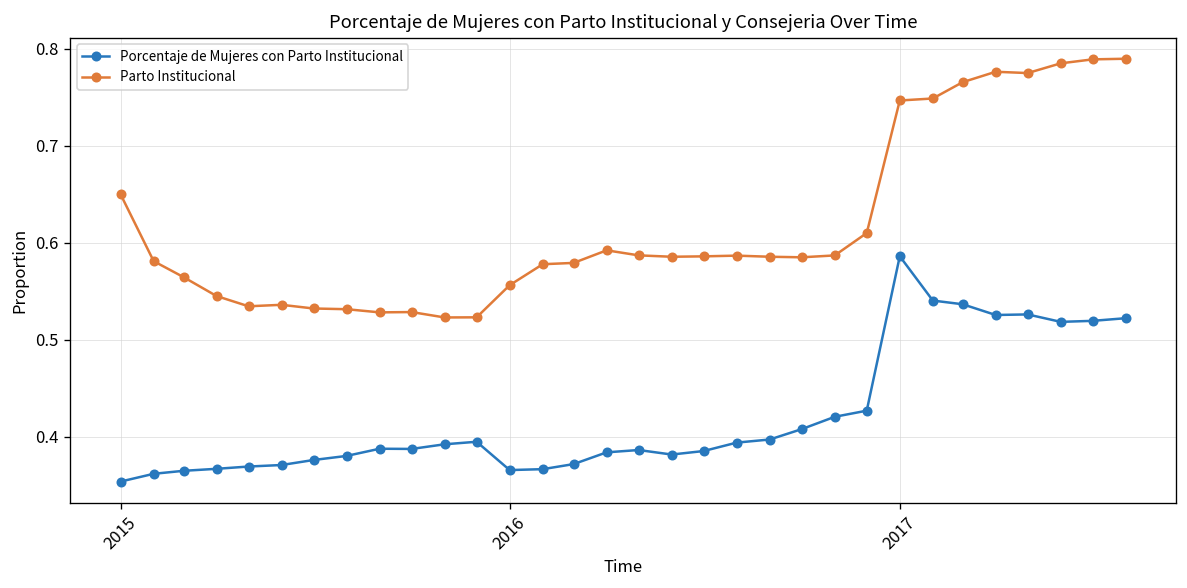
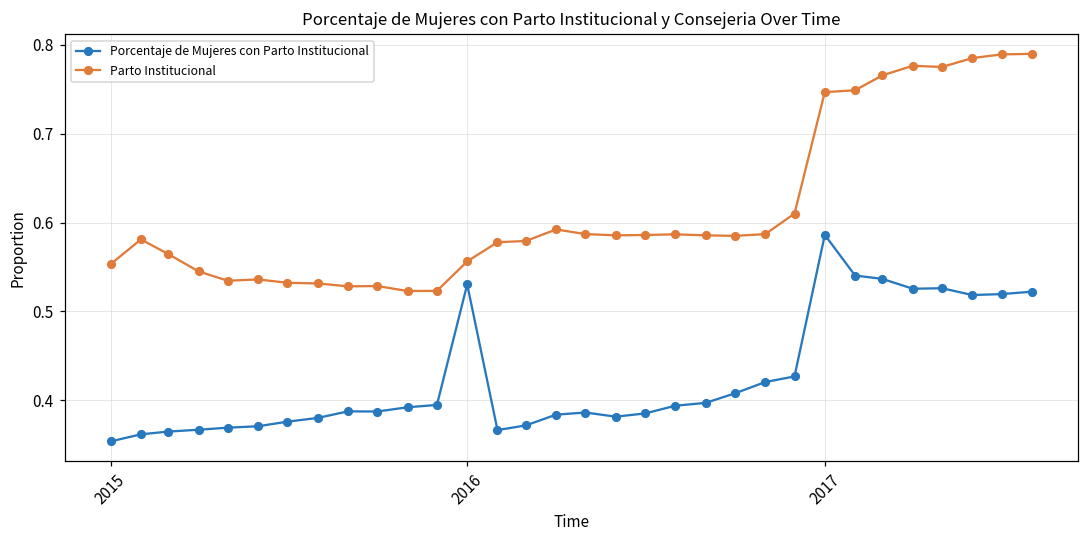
Parto Institucional, 2015: 0.65 -> 0.55
Porcentaje de Mujeres con Parto Institucional, 2016: 0.37 -> 0.53
